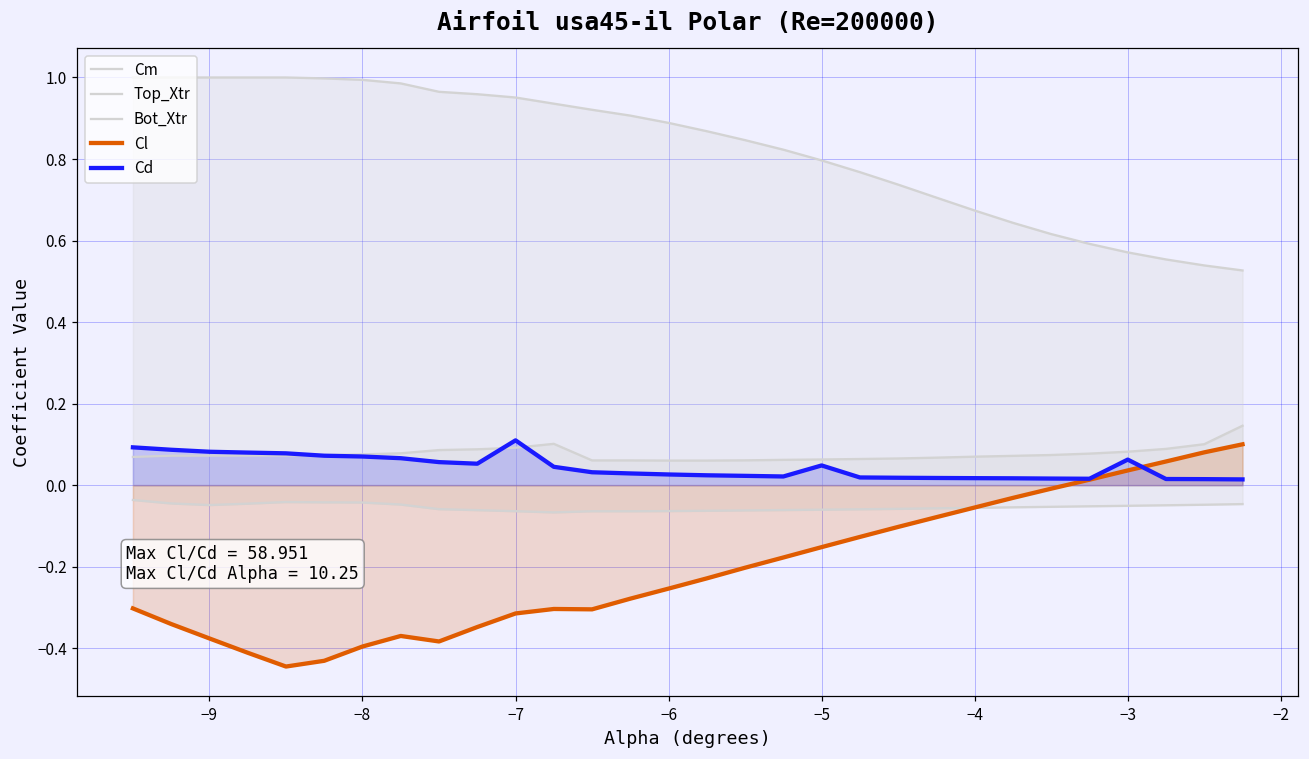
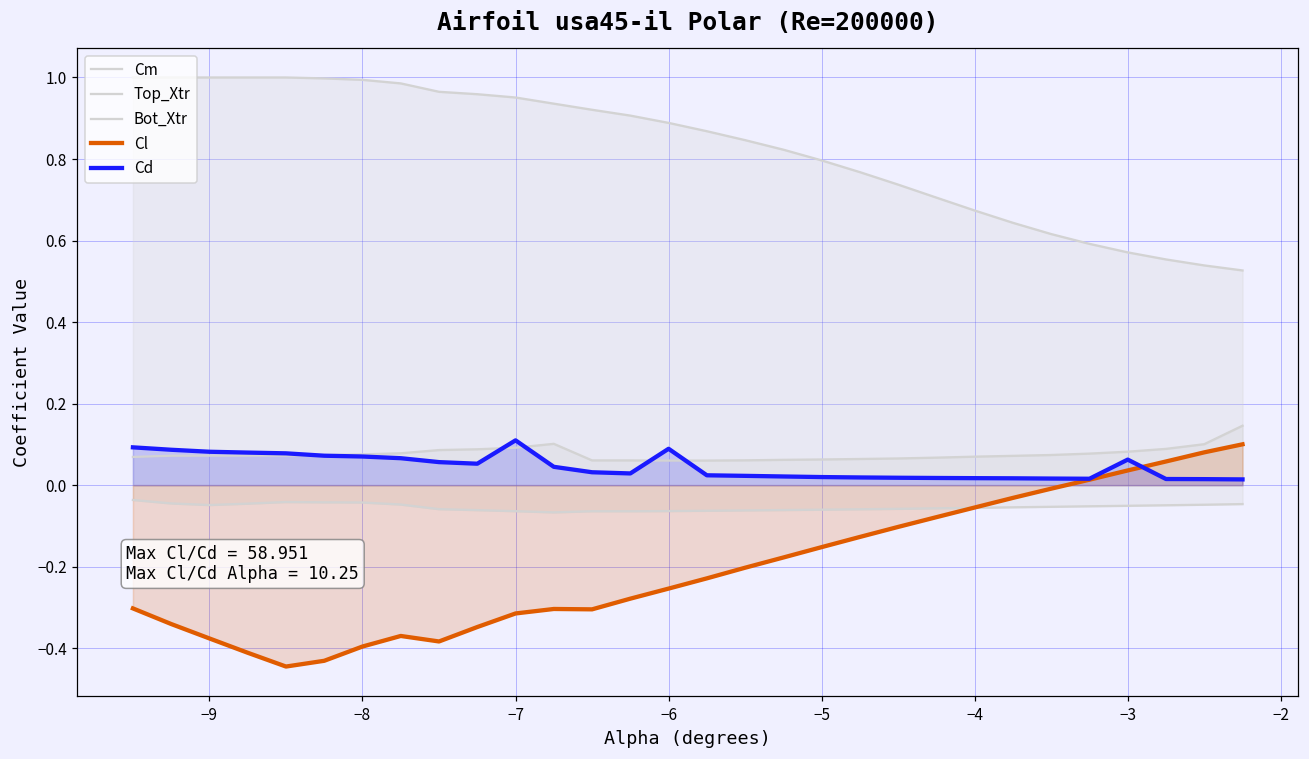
Cd, −6: 0.03 -> 0.09
Cd, −5: 0.05 -> 0.02
